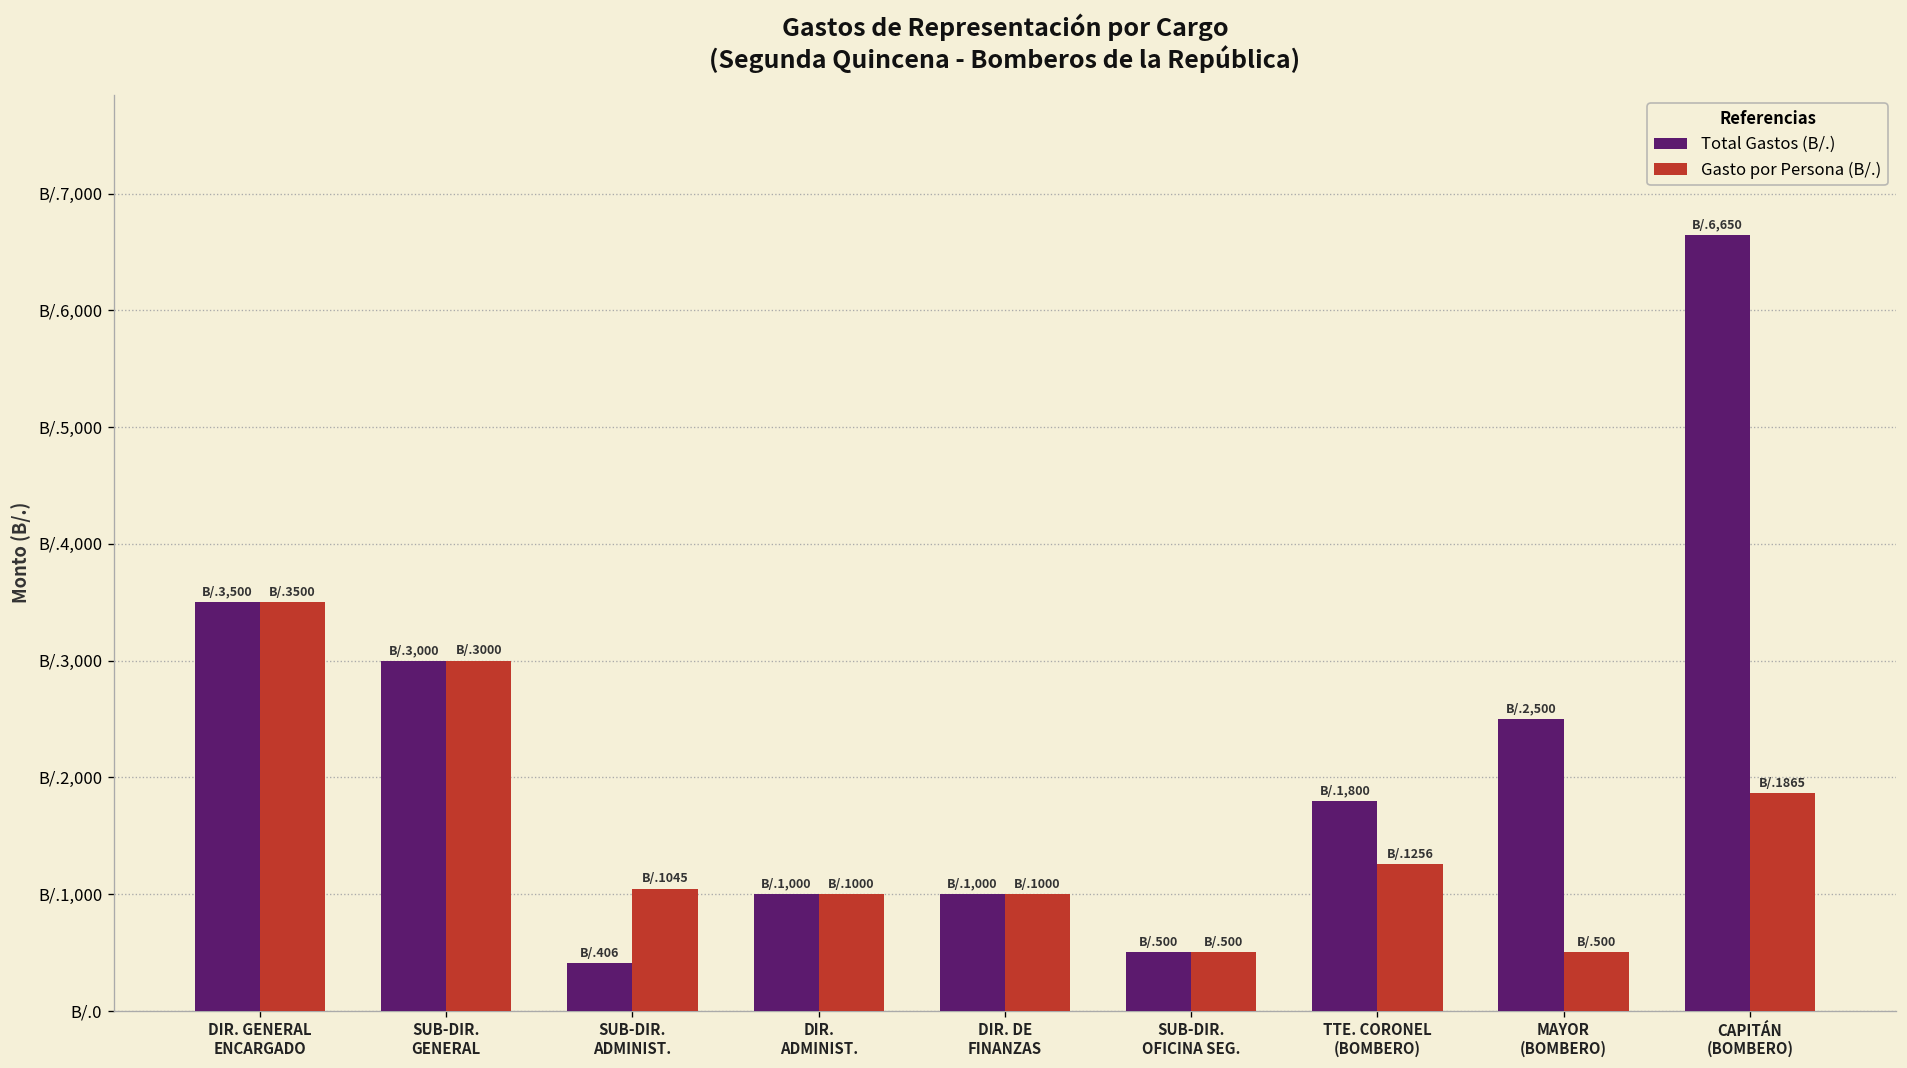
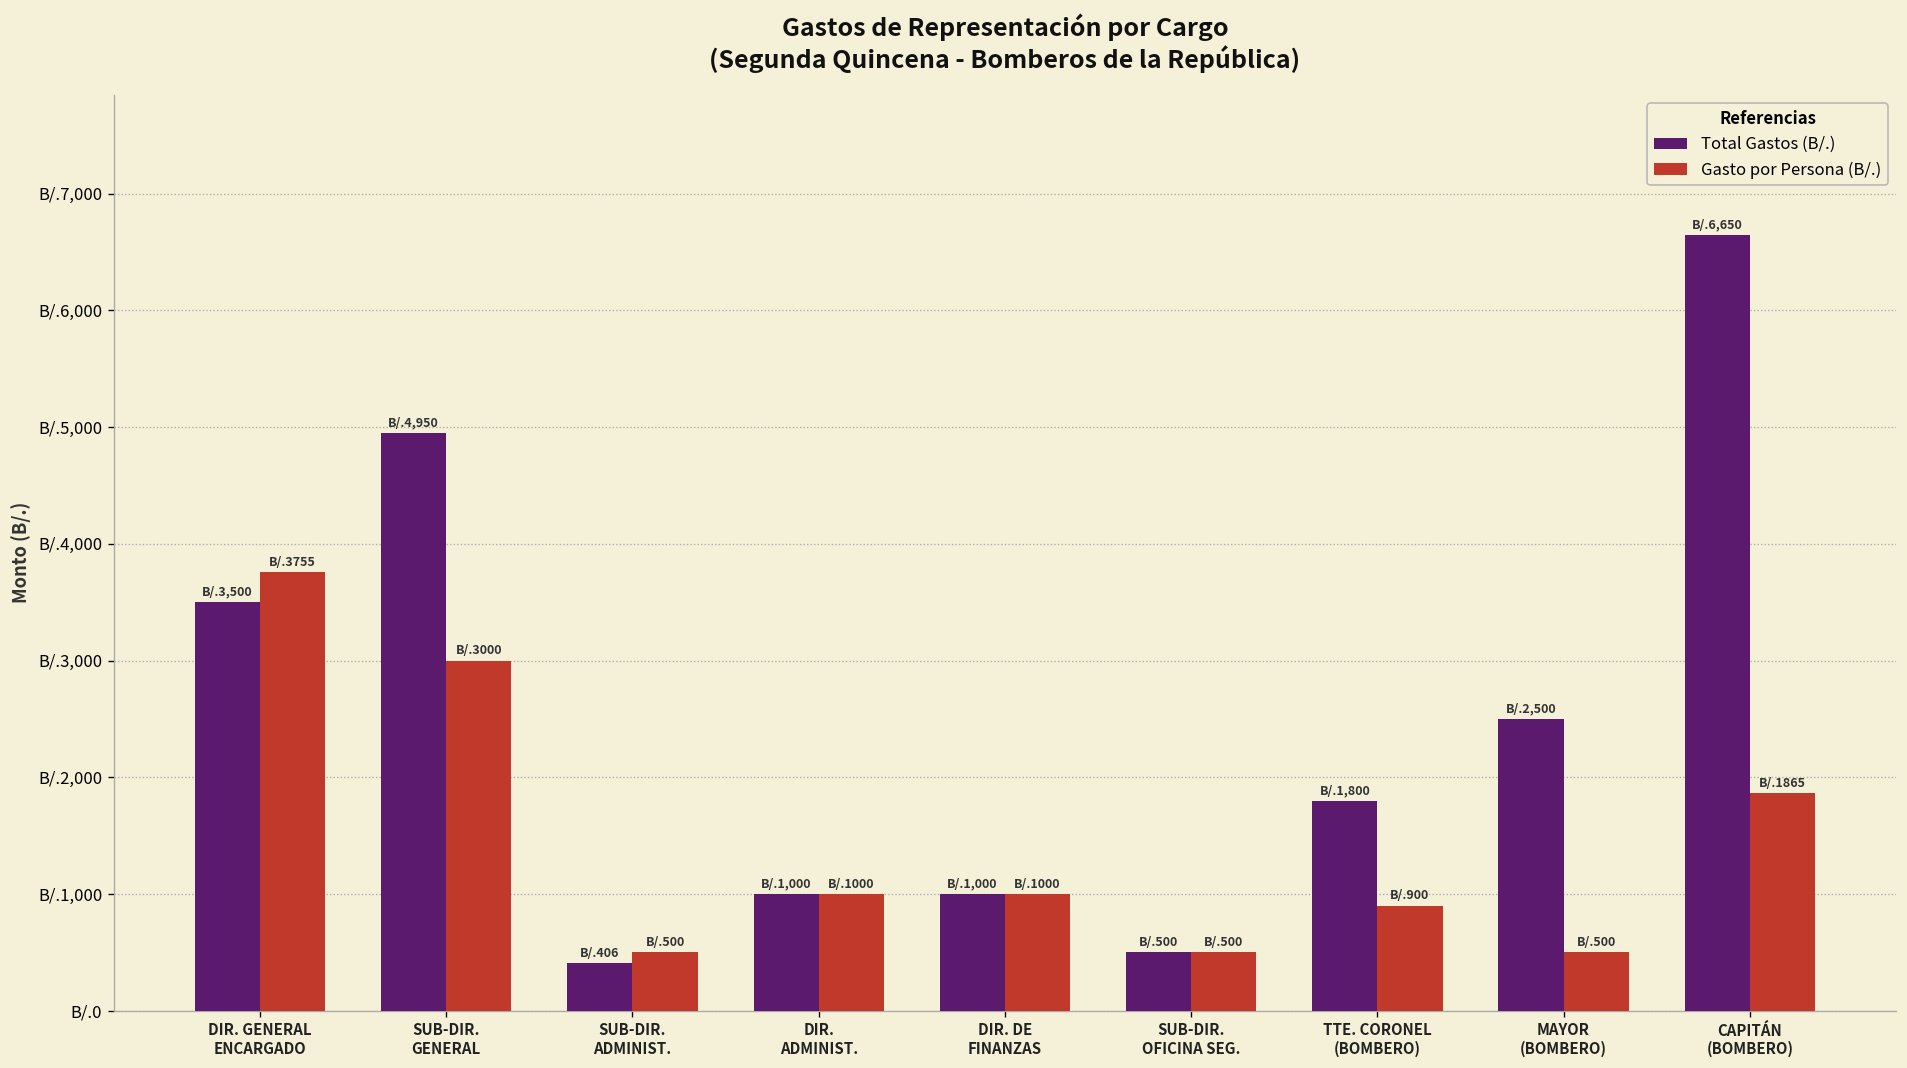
Gasto por Persona (B/.), DIR. GENERAL ENCARGADO: 3500 -> 3755
Total Gastos (B/.), SUB-DIR. GENERAL: 3,000 -> 4,950
Gasto por Persona (B/.), SUB-DIR. ADMINIST.: 1045 -> 500
Gasto por Persona (B/.), TTE. CORONEL (BOMBERO): 1256 -> 900
